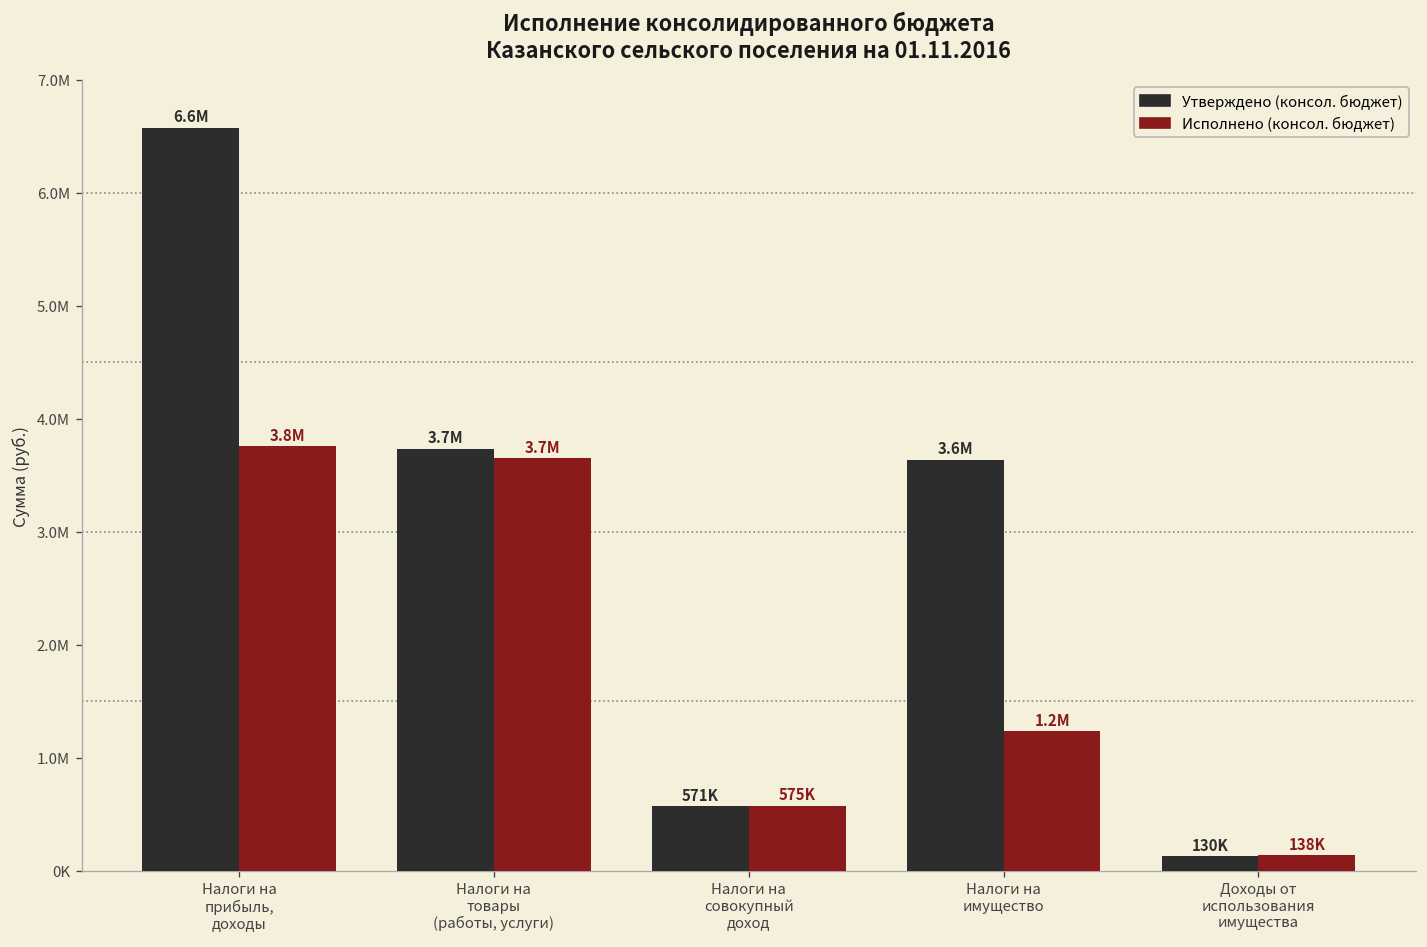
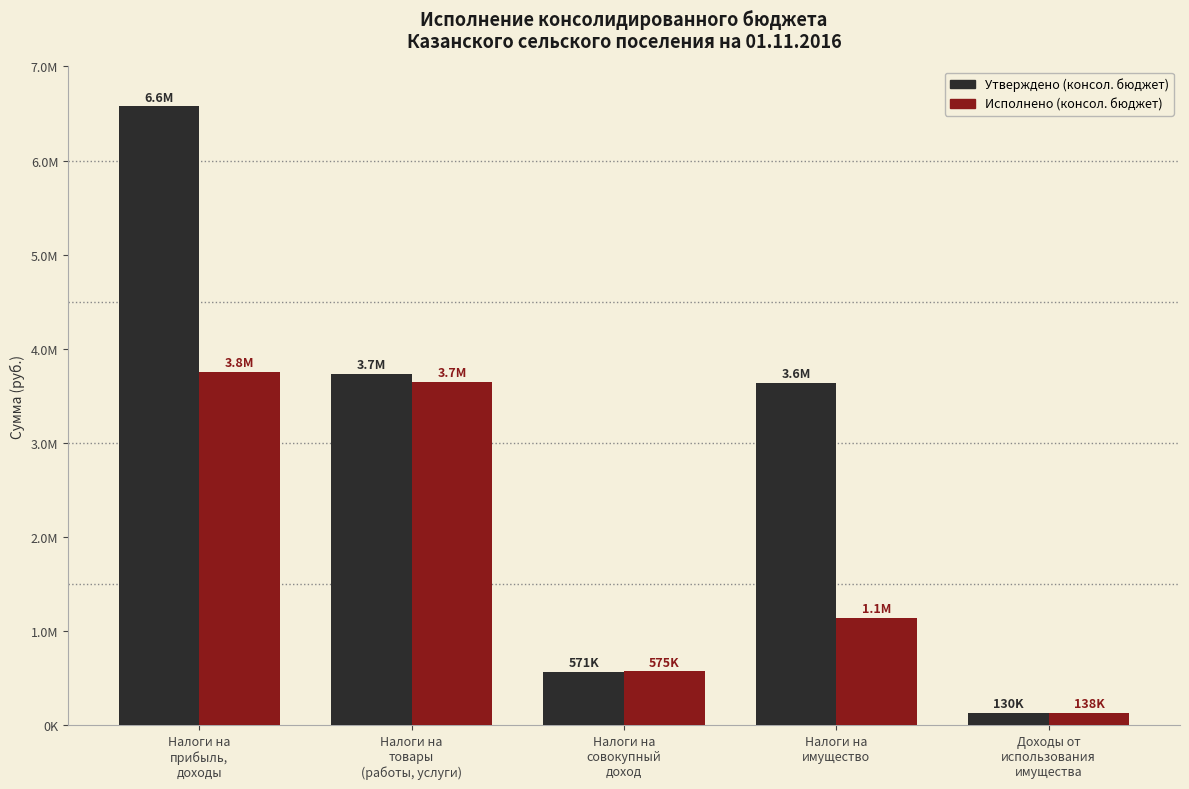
Исполнено (консол. бюджет), Налоги на имущество: 1.2M -> 1.1M
